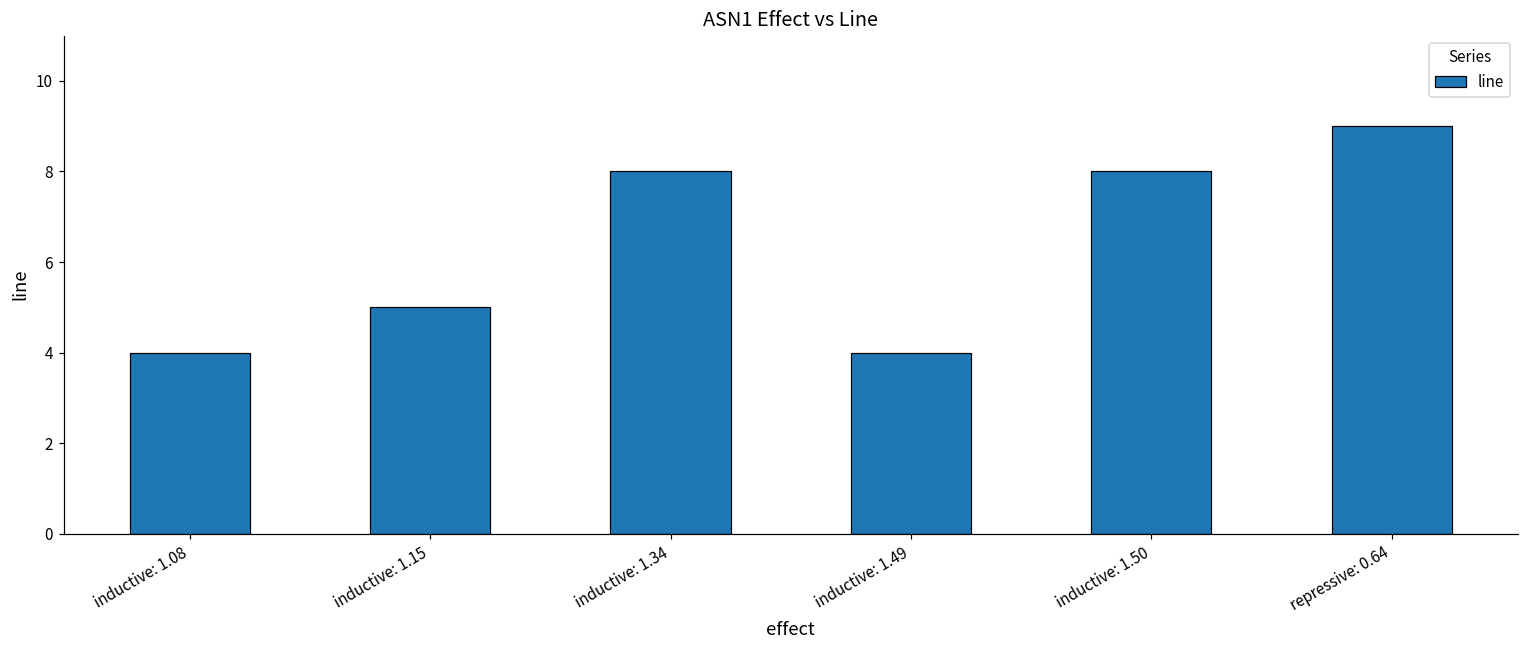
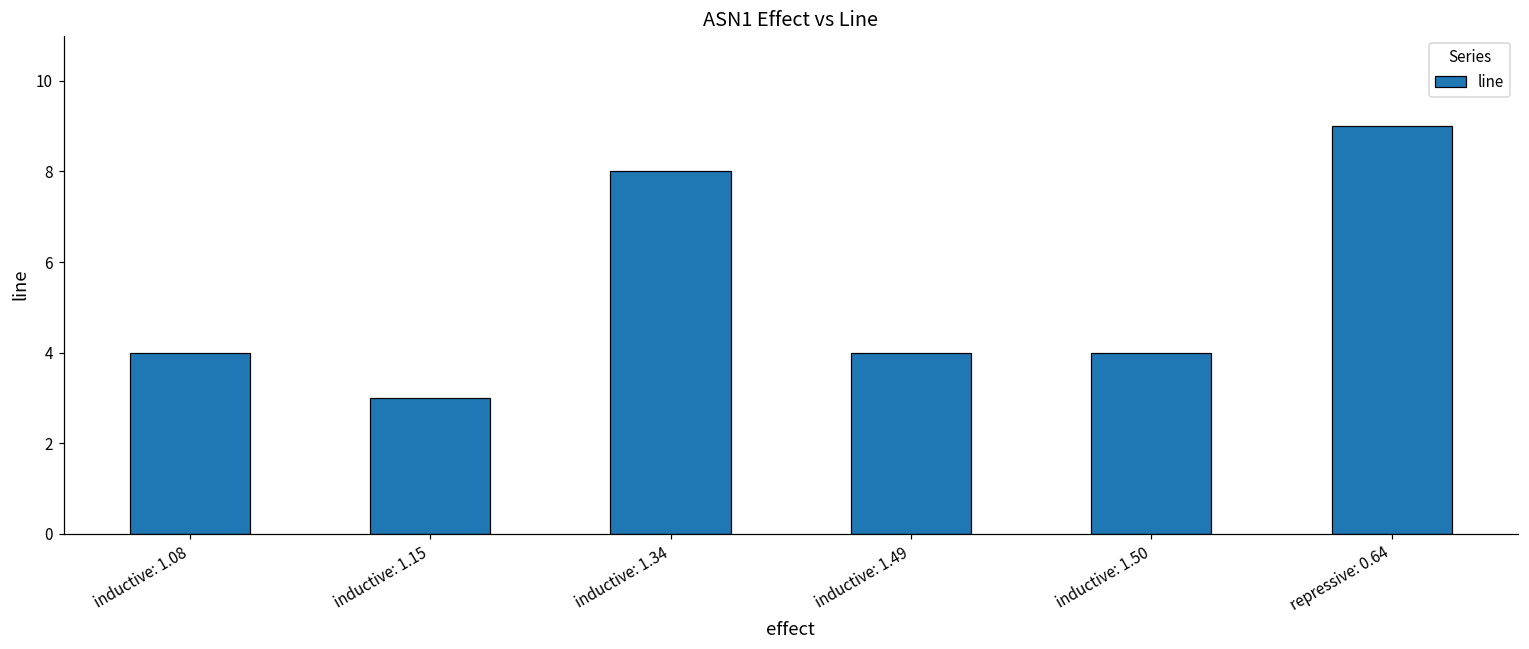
inductive: 1.15: 5 -> 3
inductive: 1.50: 8 -> 4
